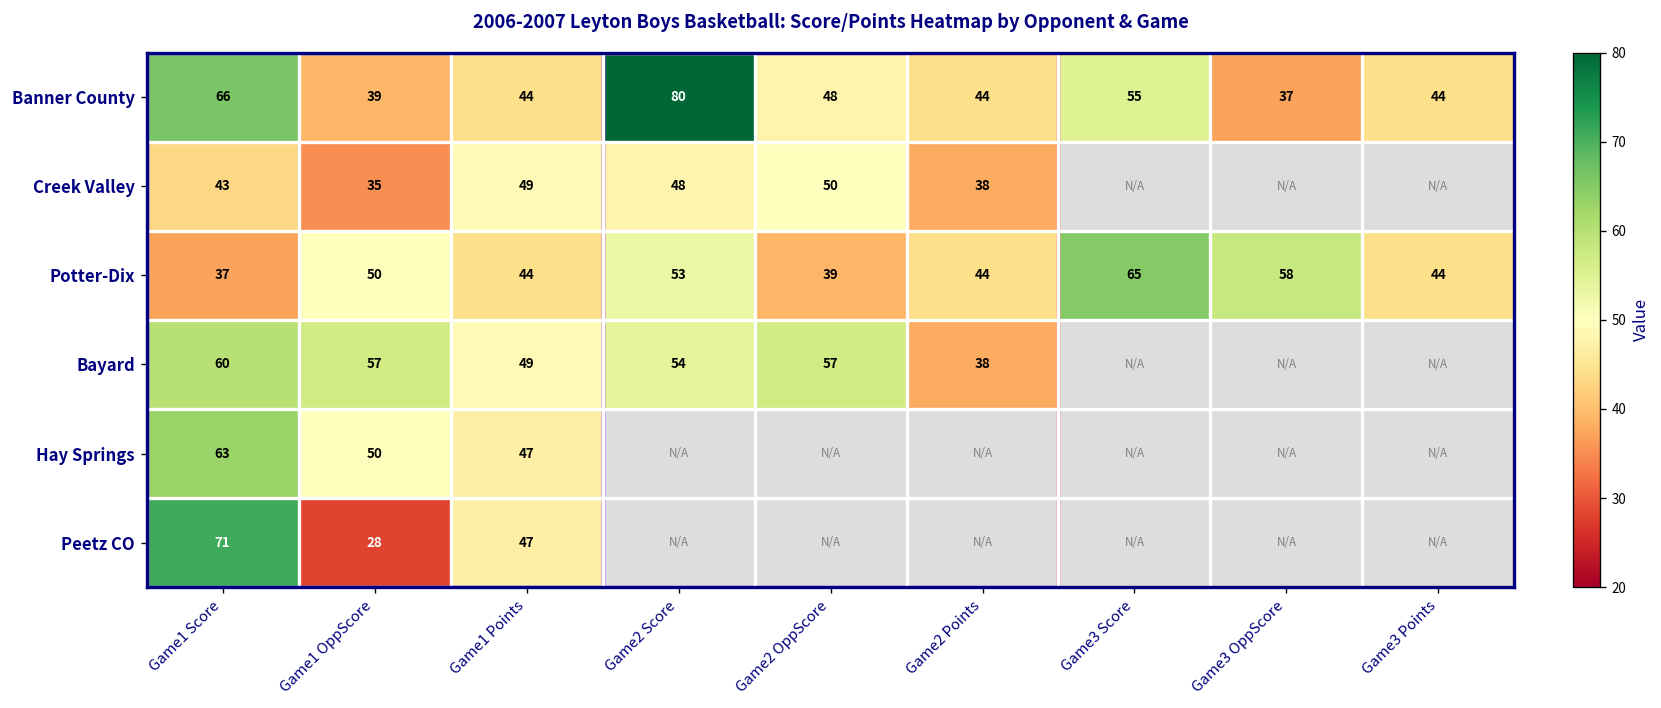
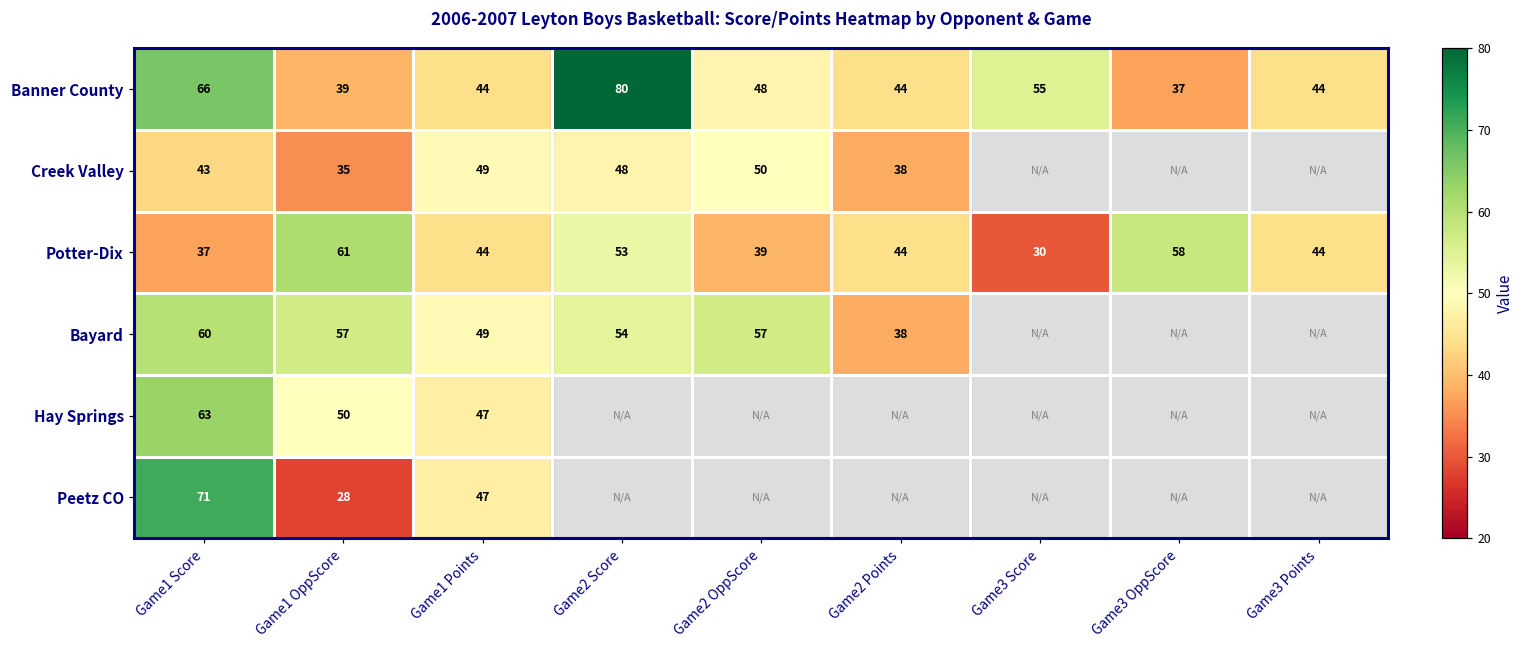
Potter-Dix, Game1 OppScore: 50 -> 61
Potter-Dix, Game3 Score: 65 -> 30
